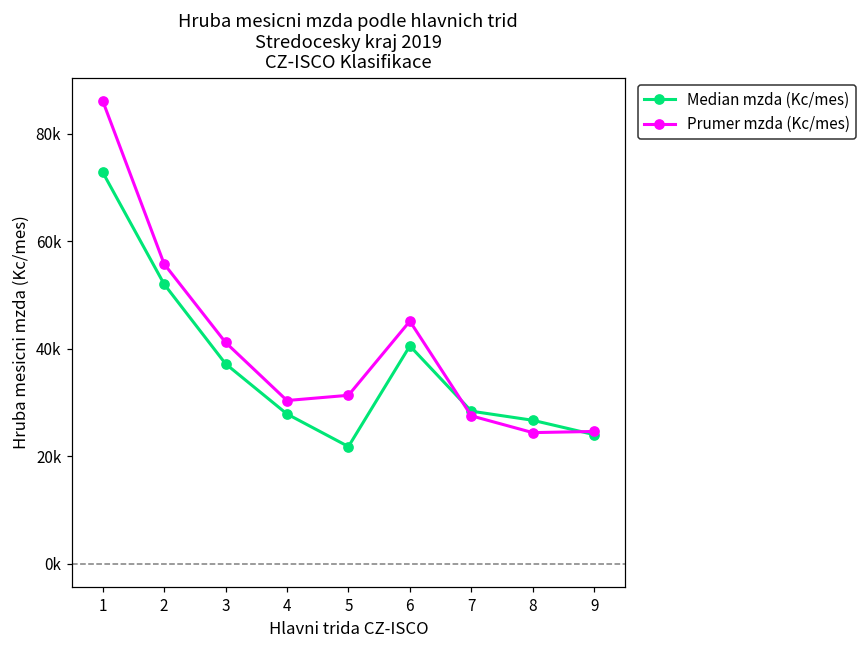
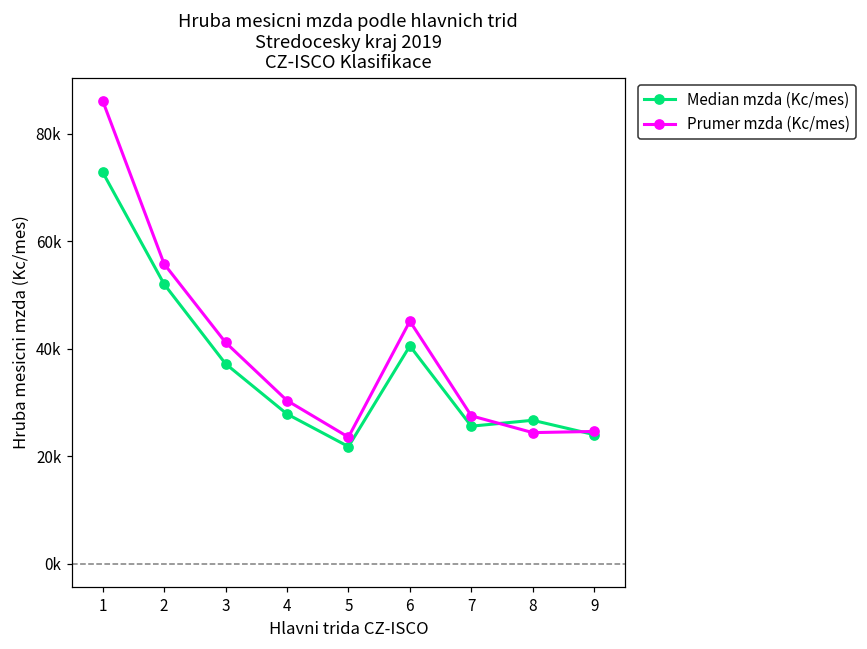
Prumer mzda (Kc/mes), 5: 31000 -> 24000
Median mzda (Kc/mes), 7: 28000 -> 26000
